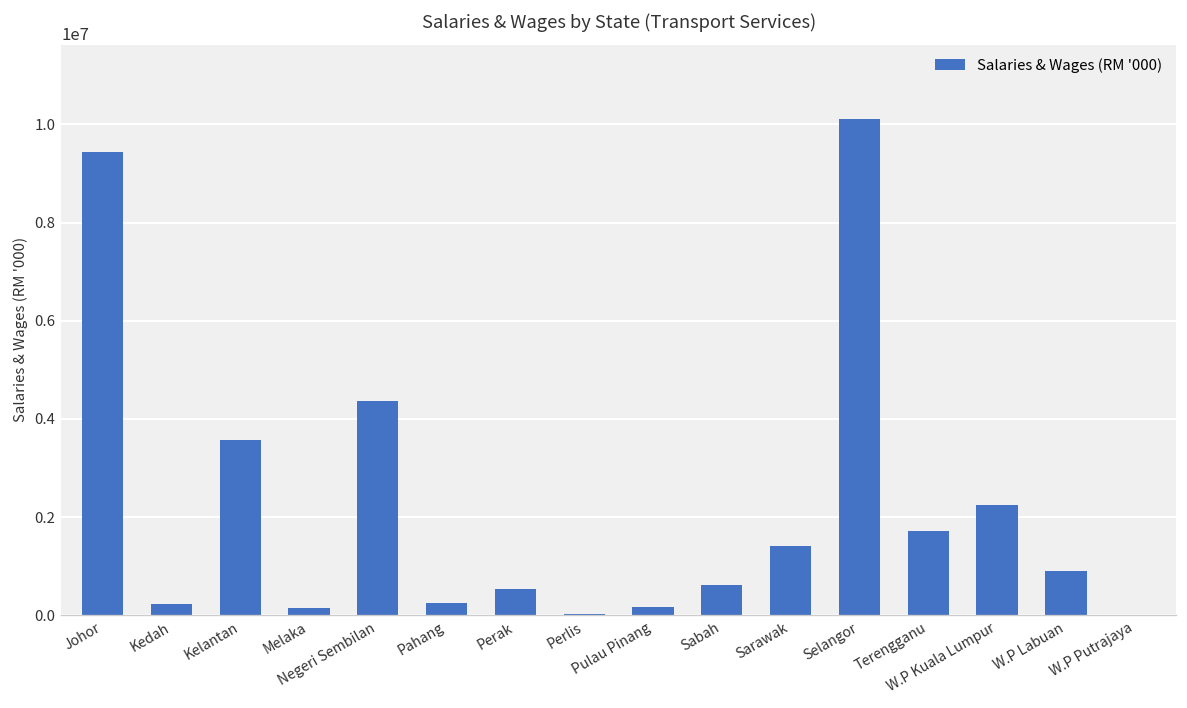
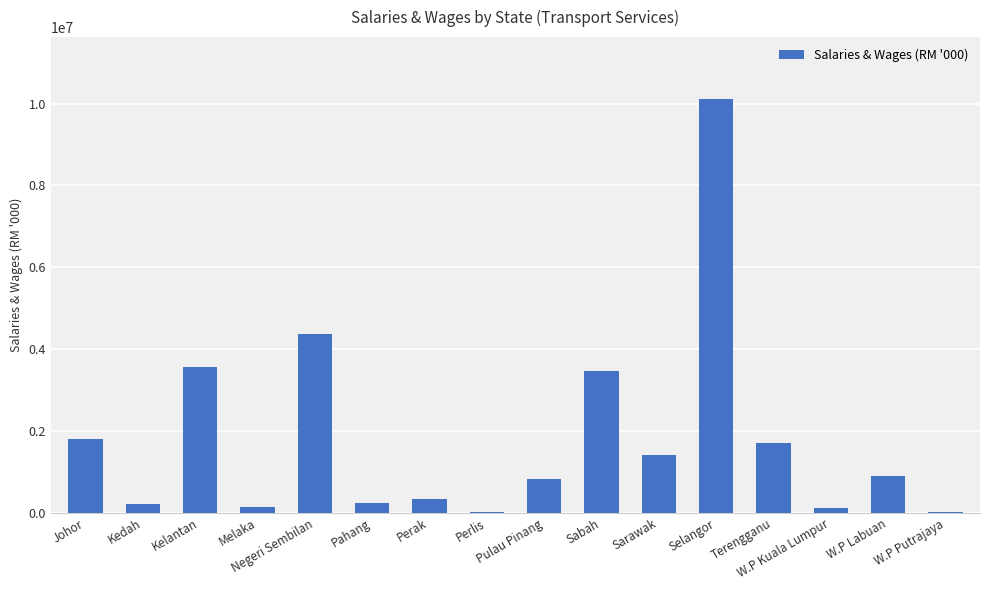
Johor: 9400000 -> 1800000
Perak: 500000 -> 300000
Pulau Pinang: 200000 -> 800000
Sabah: 600000 -> 3500000
W.P Kuala Lumpur: 2300000 -> 100000
